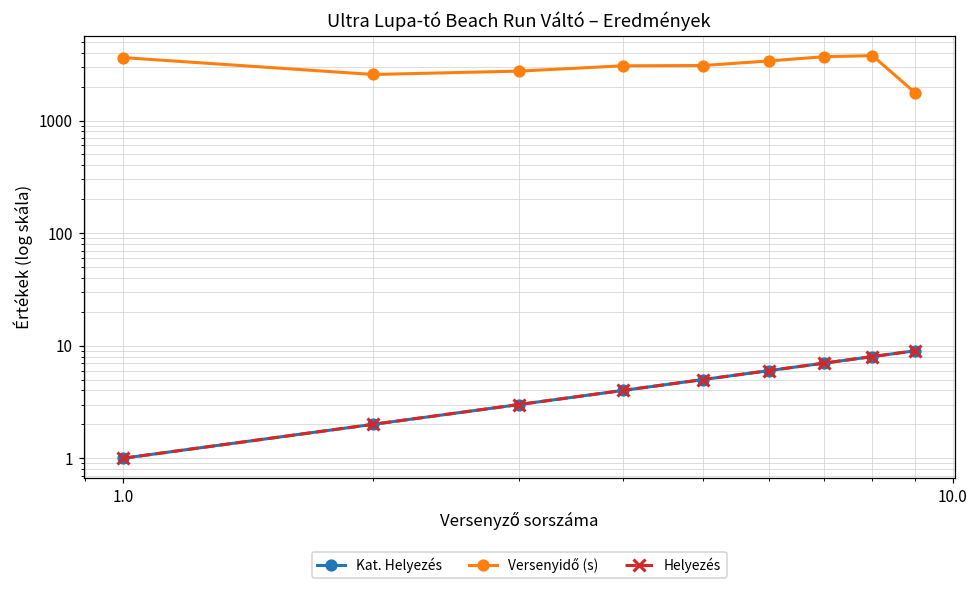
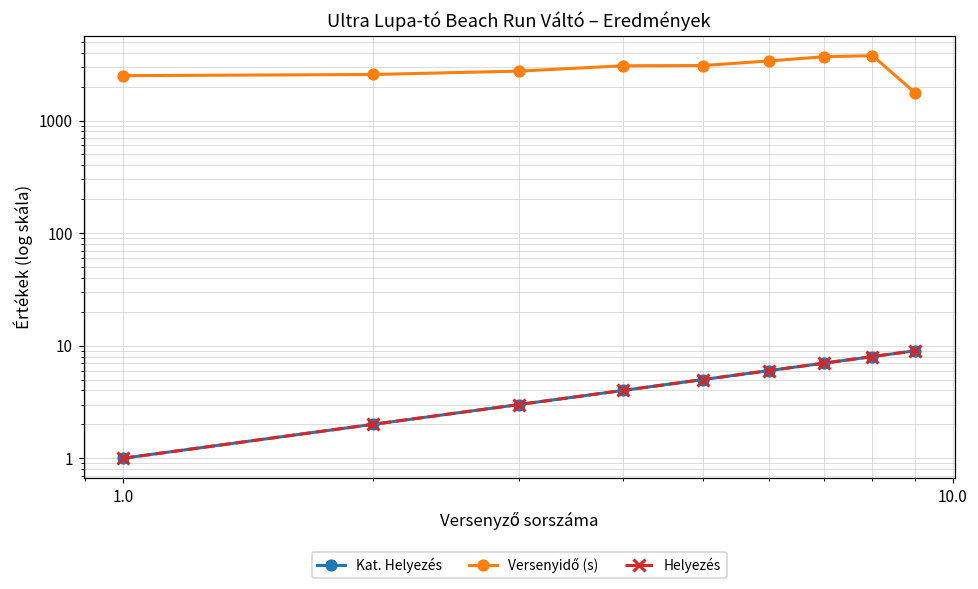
Versenyidő (s), 1.0: 3600 -> 2500
